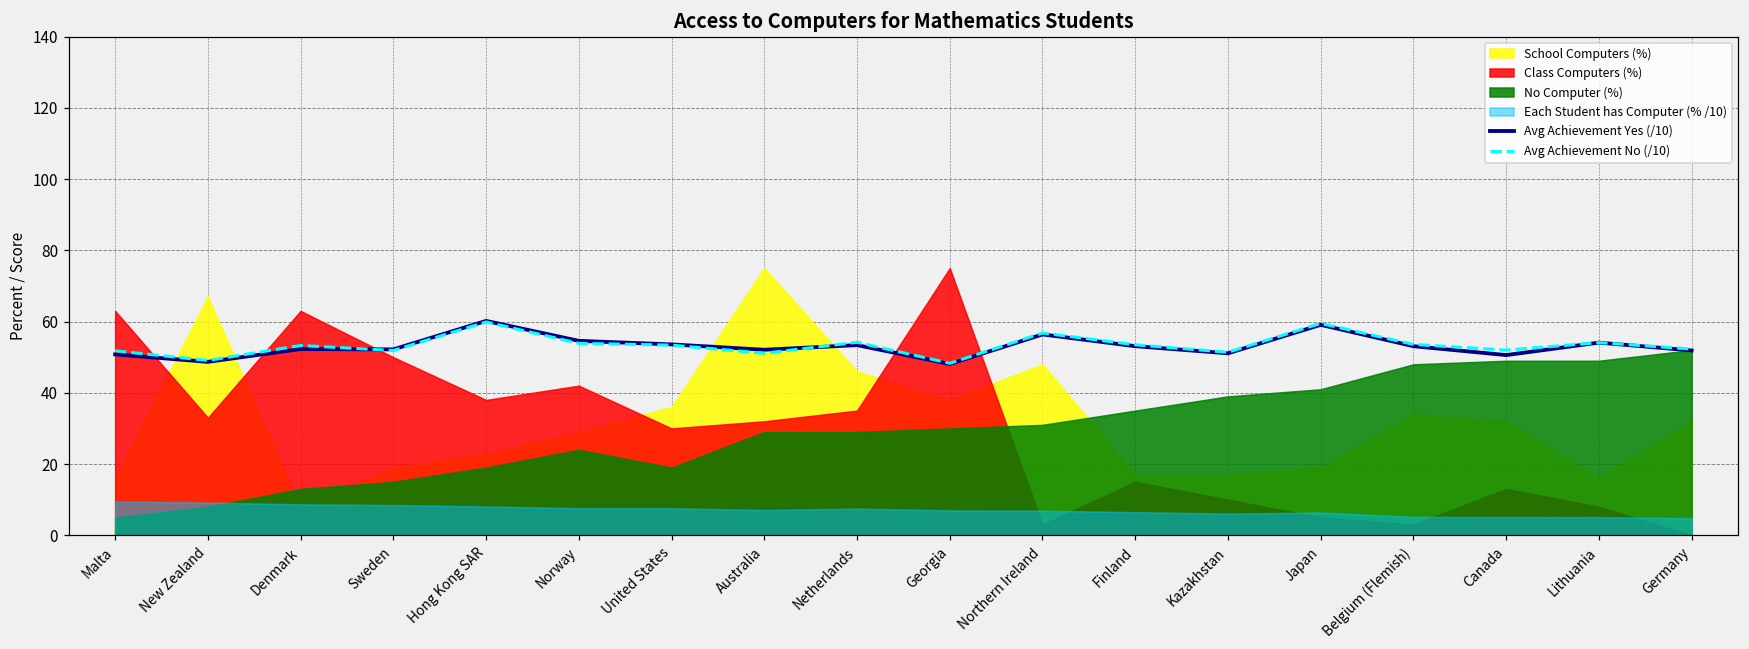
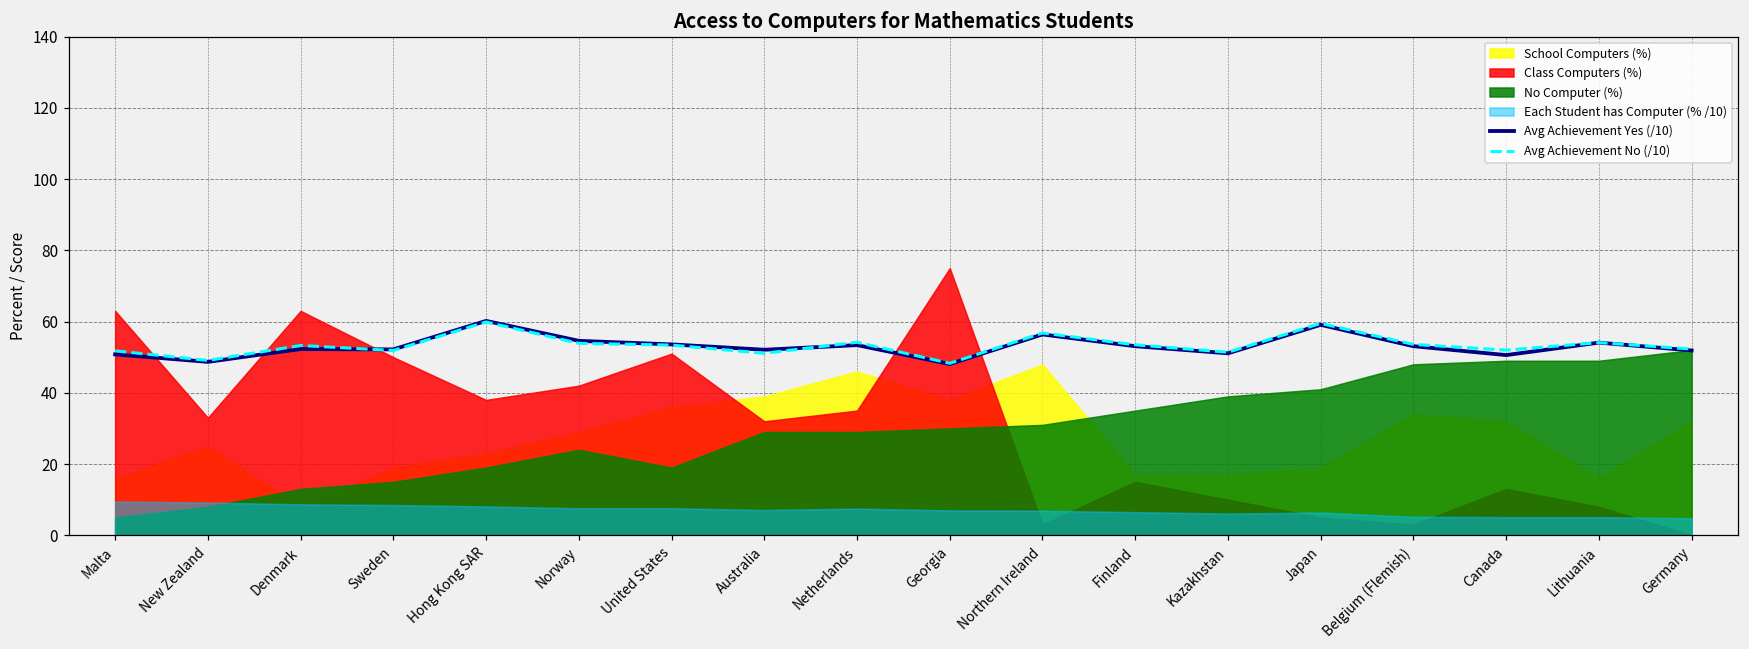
School Computers (%), New Zealand: 67 -> 25
Class Computers (%), United States: 30 -> 51
School Computers (%), Australia: 75 -> 39
